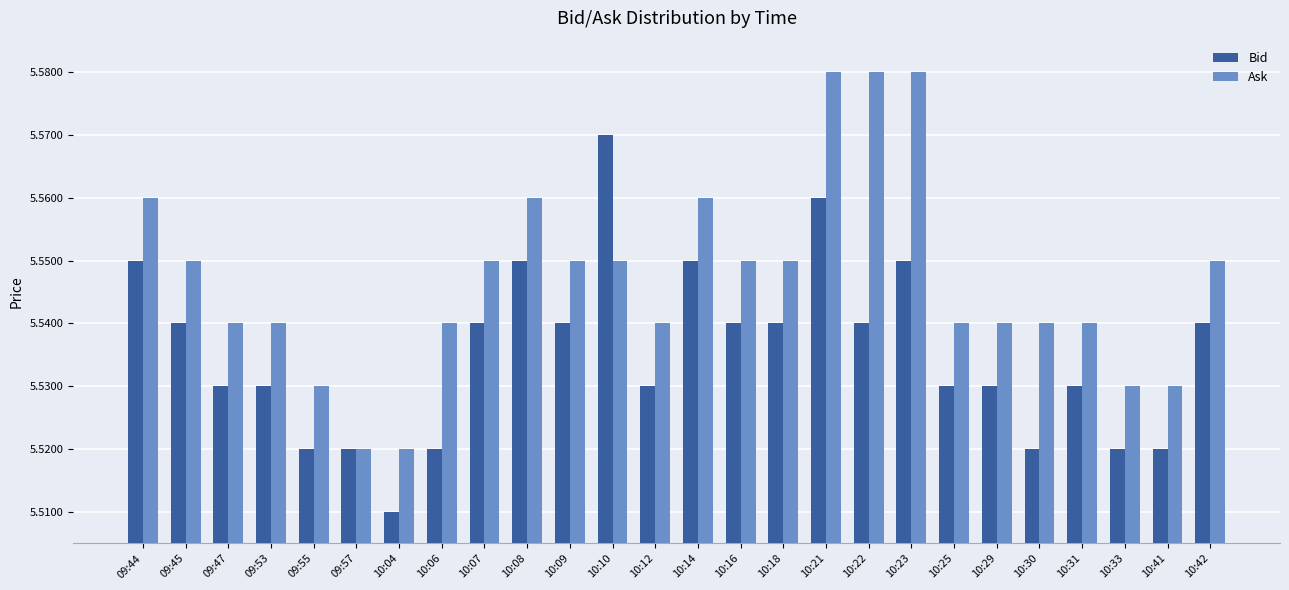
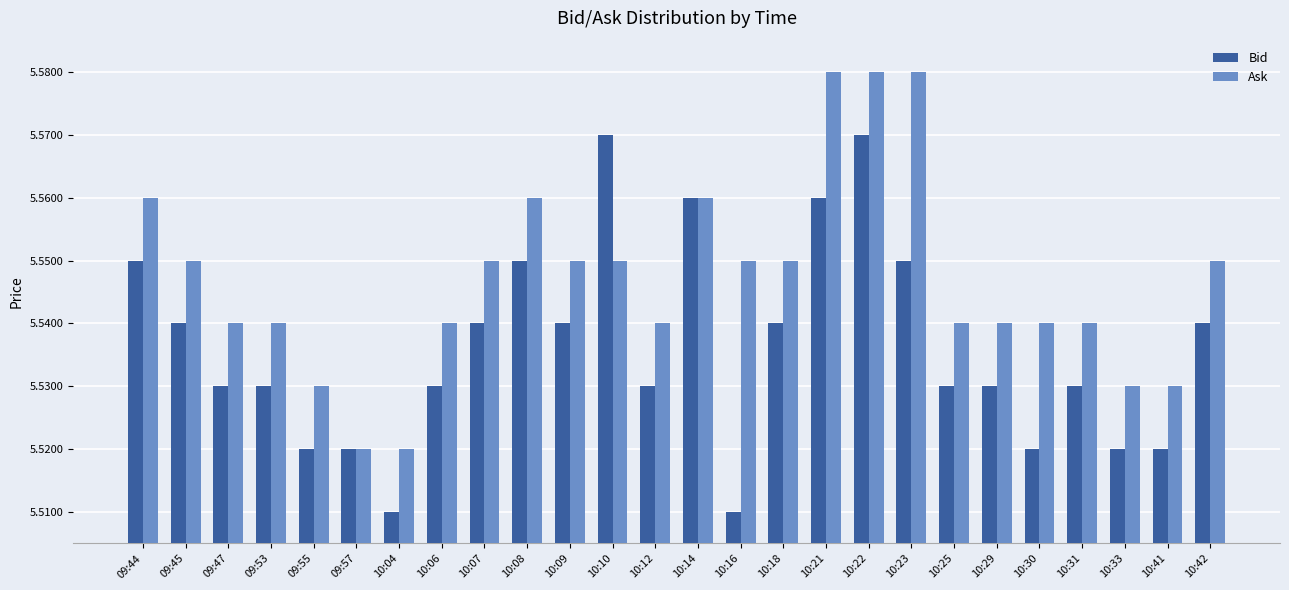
Bid, 10:06: 5.52 -> 5.53
Bid, 10:14: 5.55 -> 5.56
Bid, 10:16: 5.54 -> 5.51
Bid, 10:22: 5.54 -> 5.57
